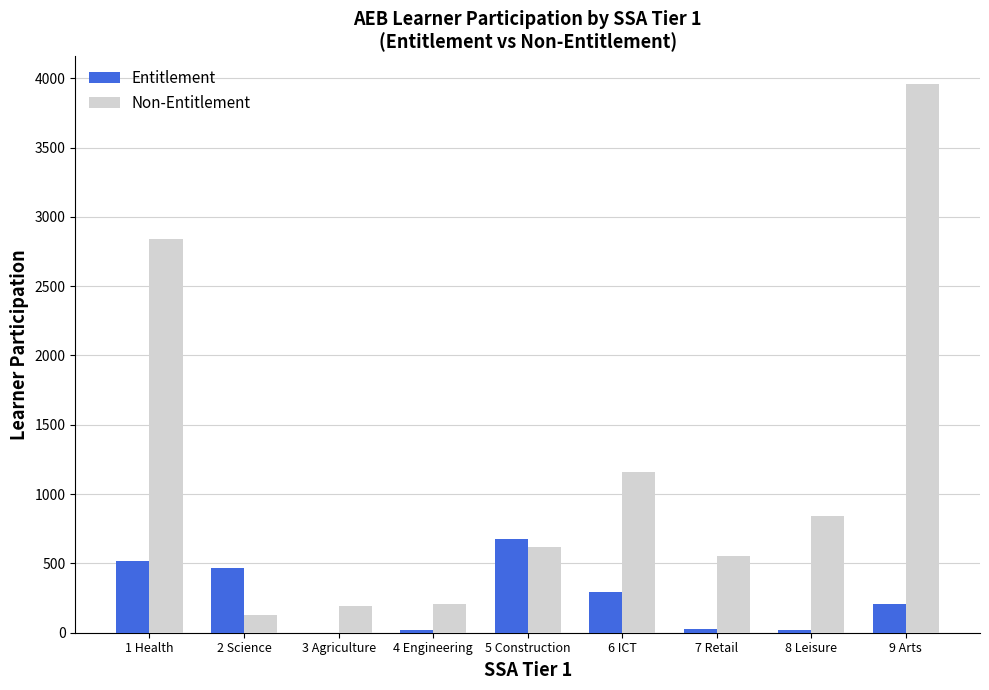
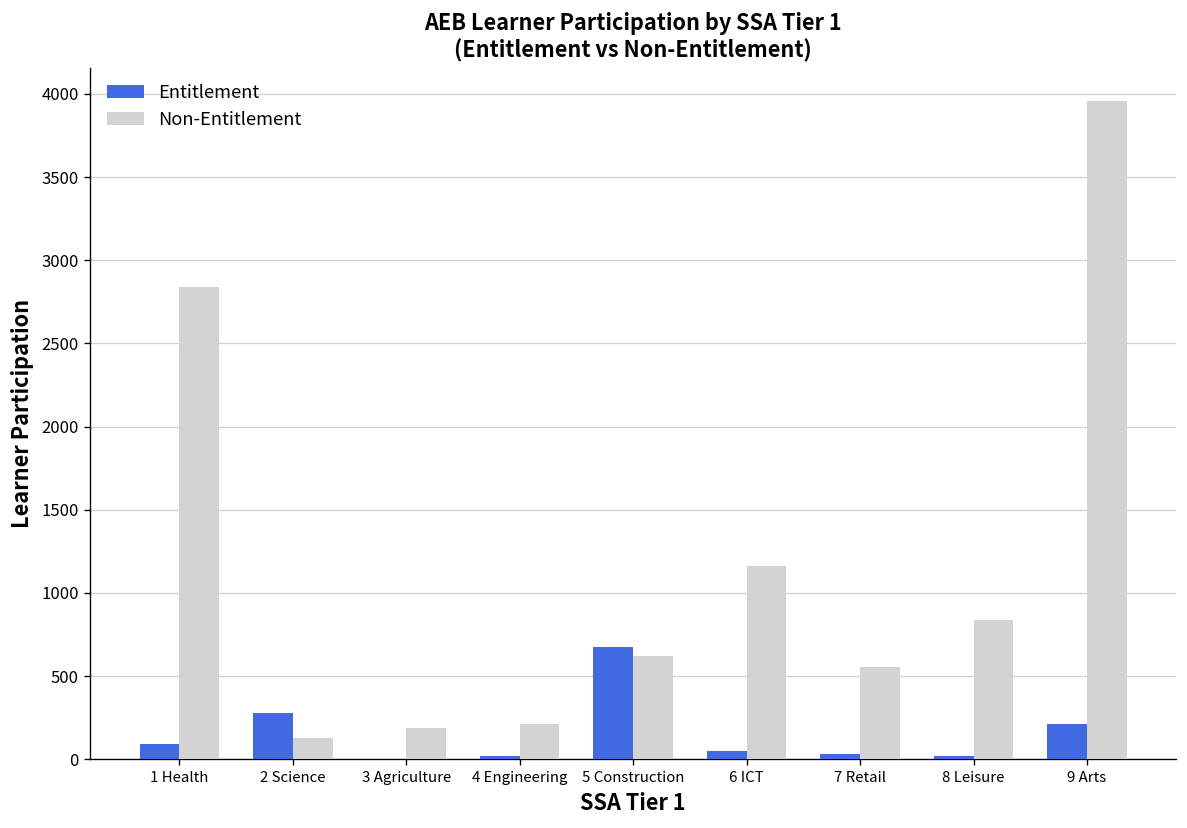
Entitlement, 1 Health: 520 -> 90
Entitlement, 2 Science: 470 -> 280
Entitlement, 6 ICT: 290 -> 50
